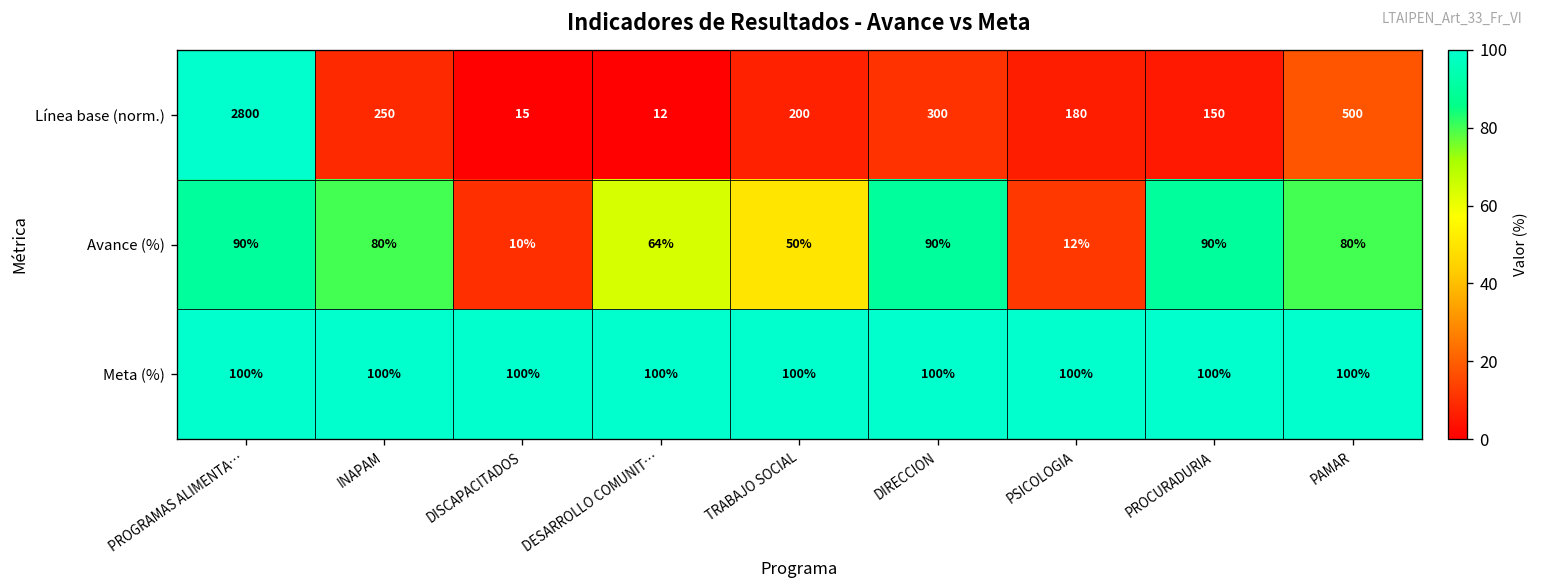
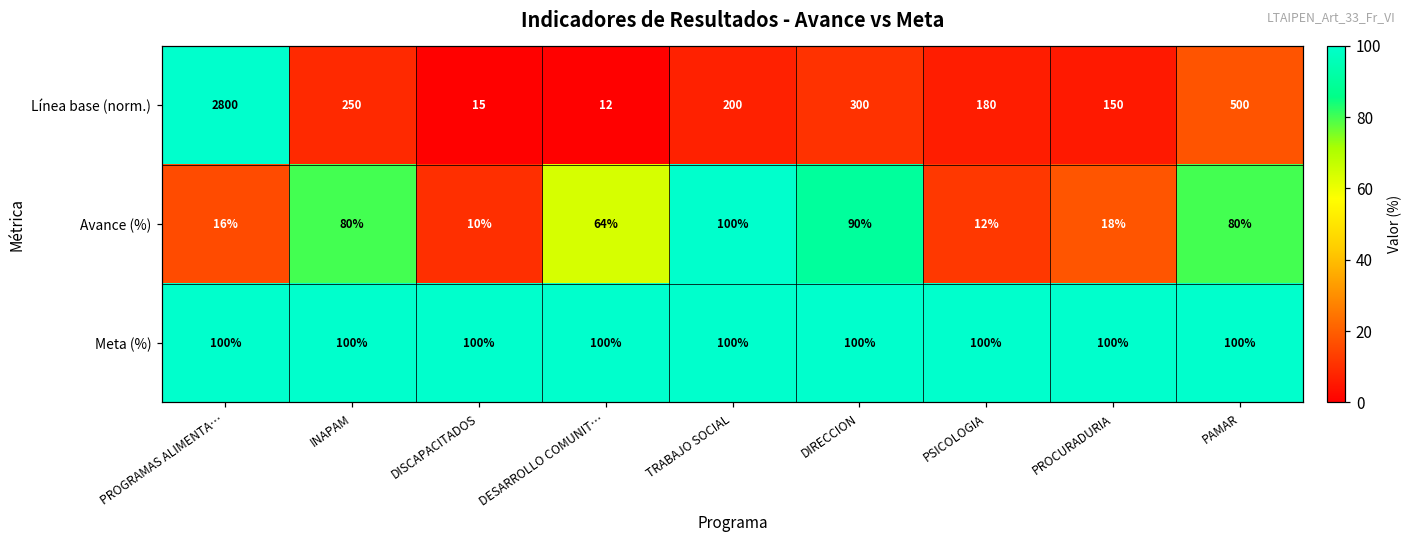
Avance (%), PROGRAMAS ALIMENTA…: 90% -> 16%
Avance (%), TRABAJO SOCIAL: 50% -> 100%
Avance (%), PROCURADURIA: 90% -> 18%
